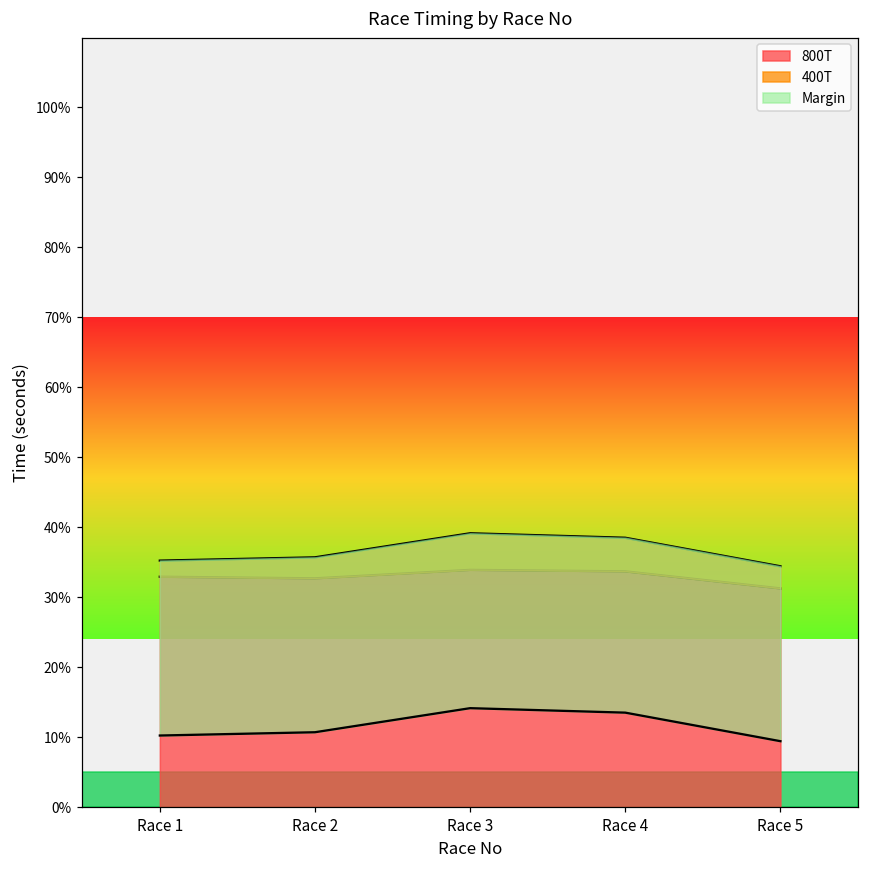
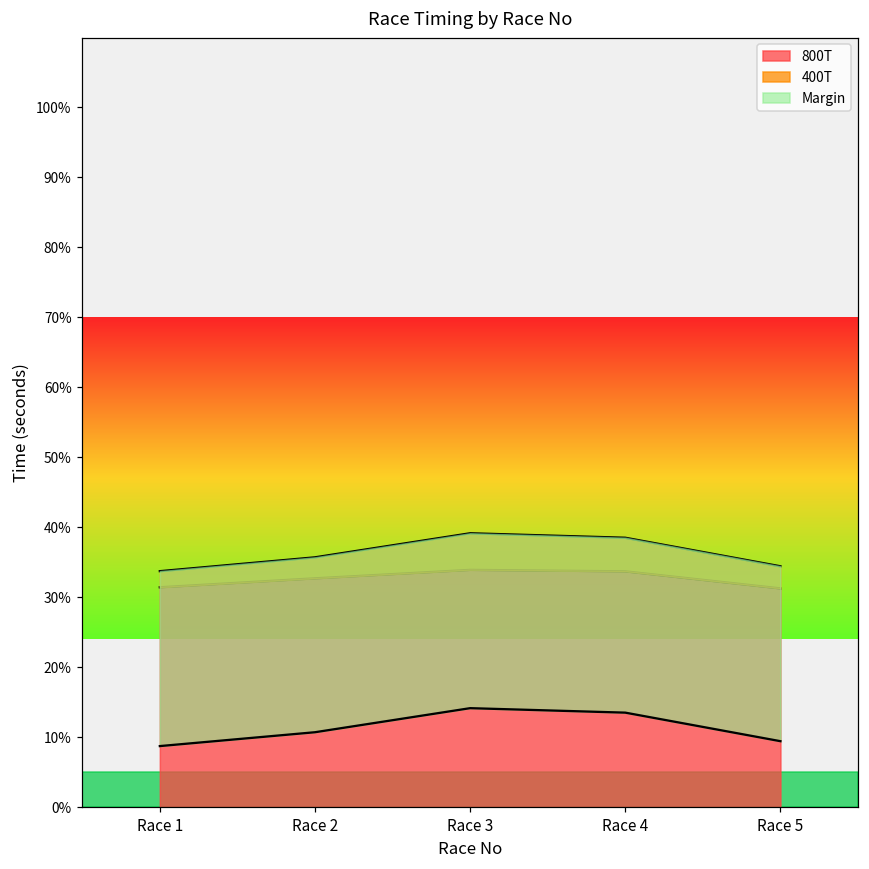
800T, Race 1: 33% -> 31%
